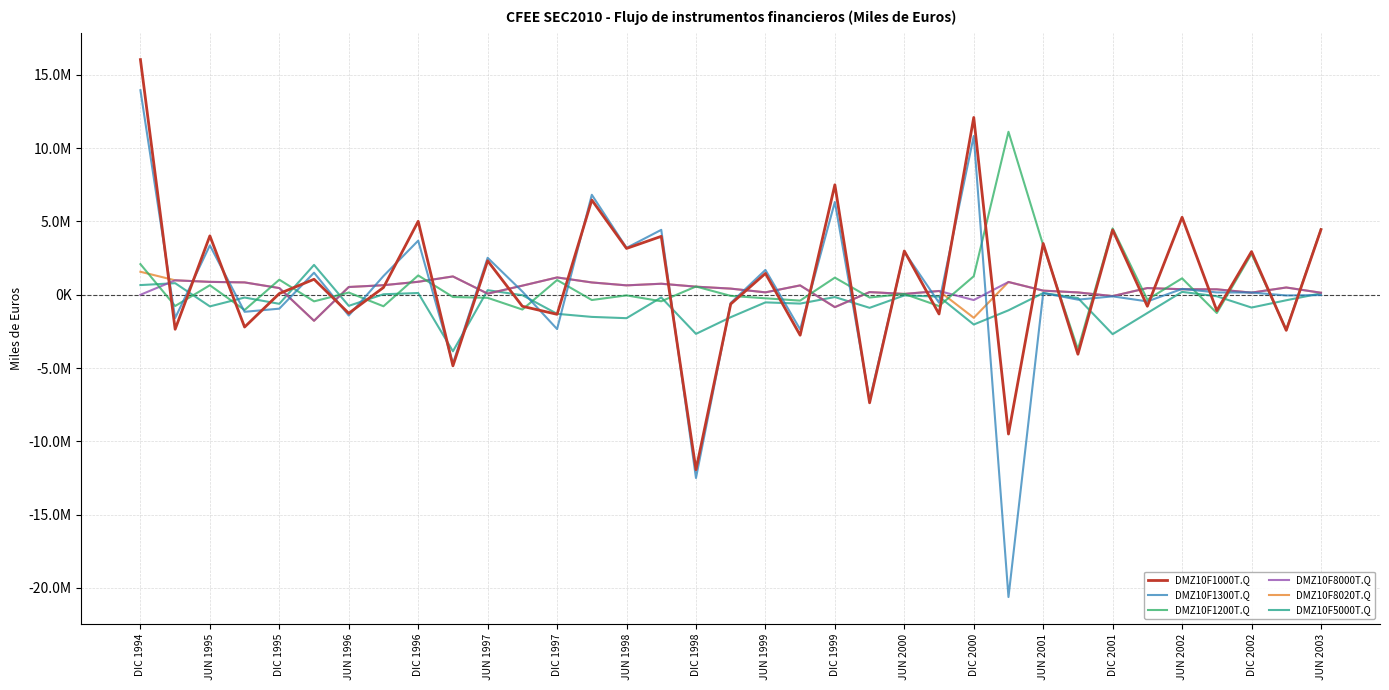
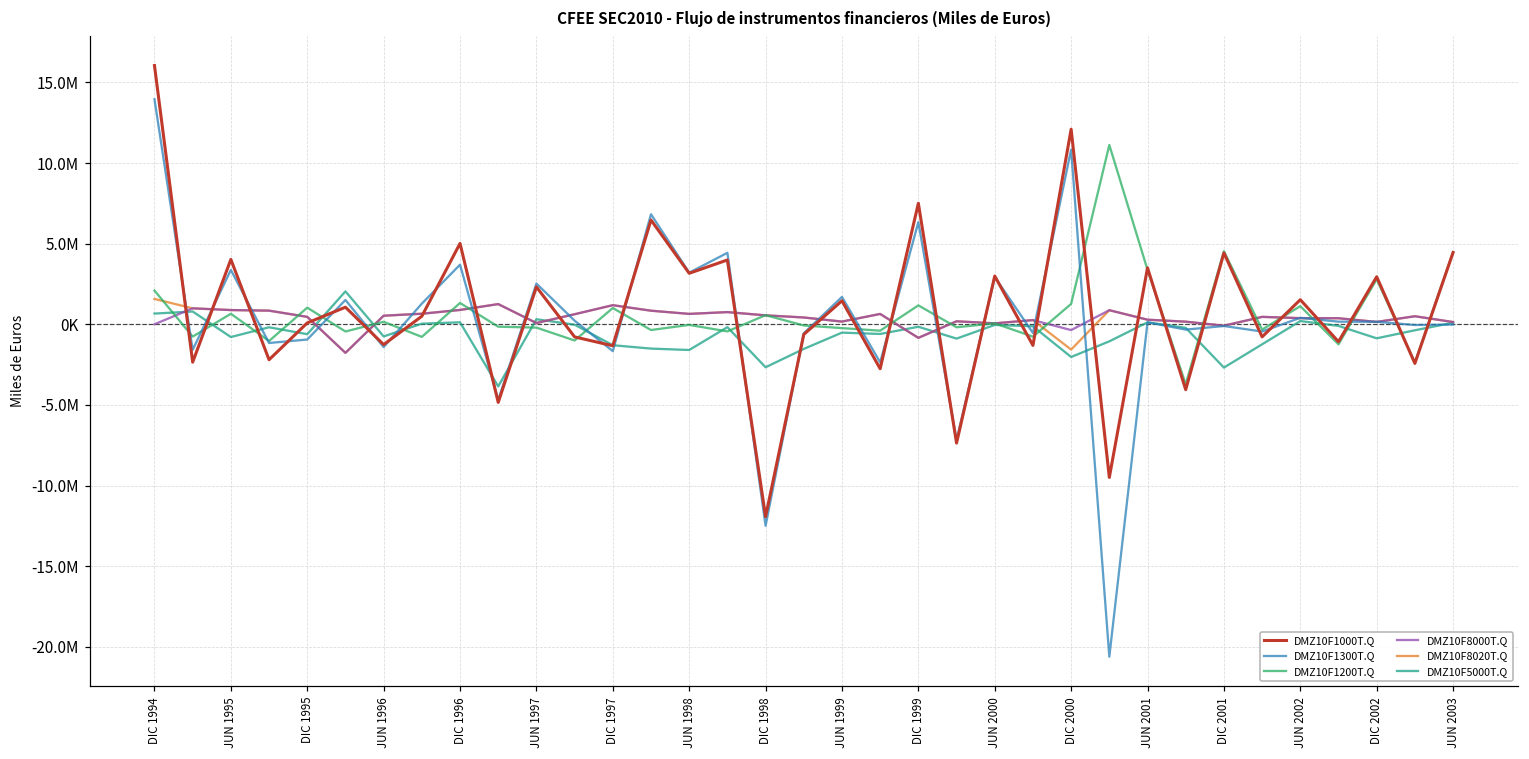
DMZ10F1300T.Q, DIC 1997: -2300000 -> -1700000
DMZ10F1000T.Q, JUN 2002: 5300000 -> 1500000
